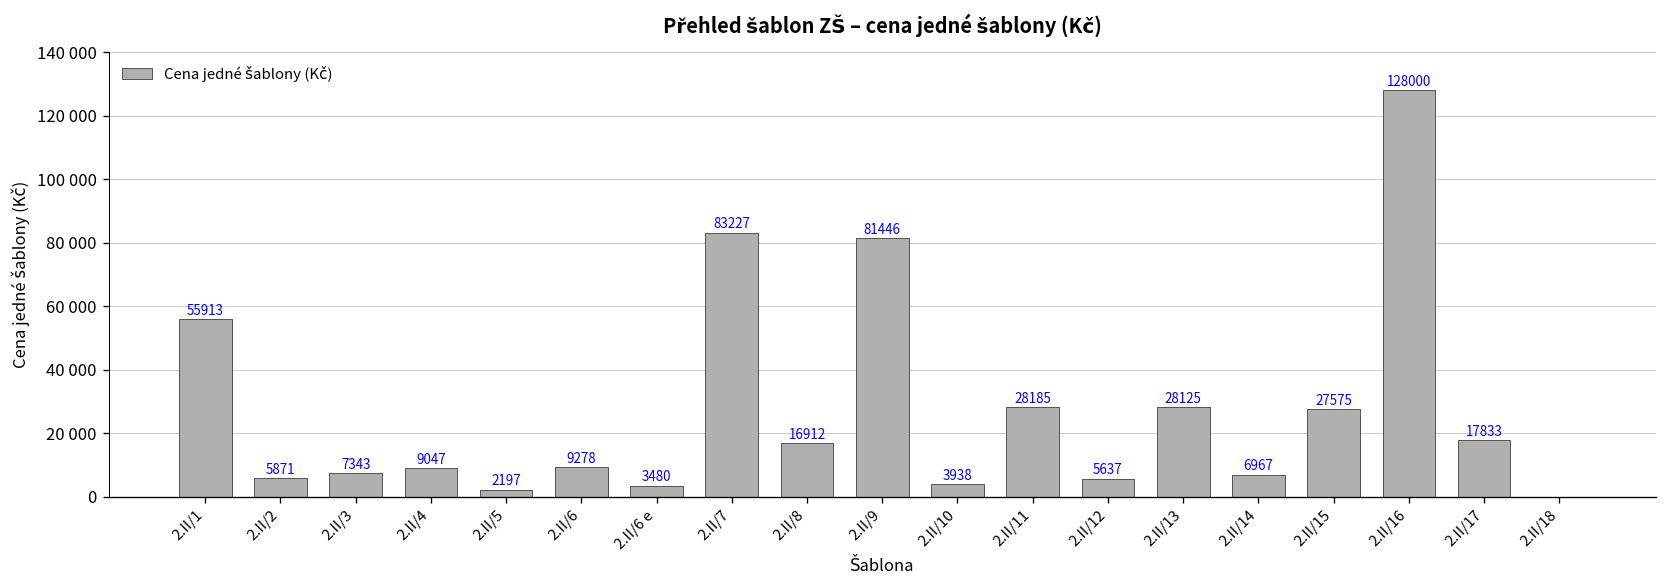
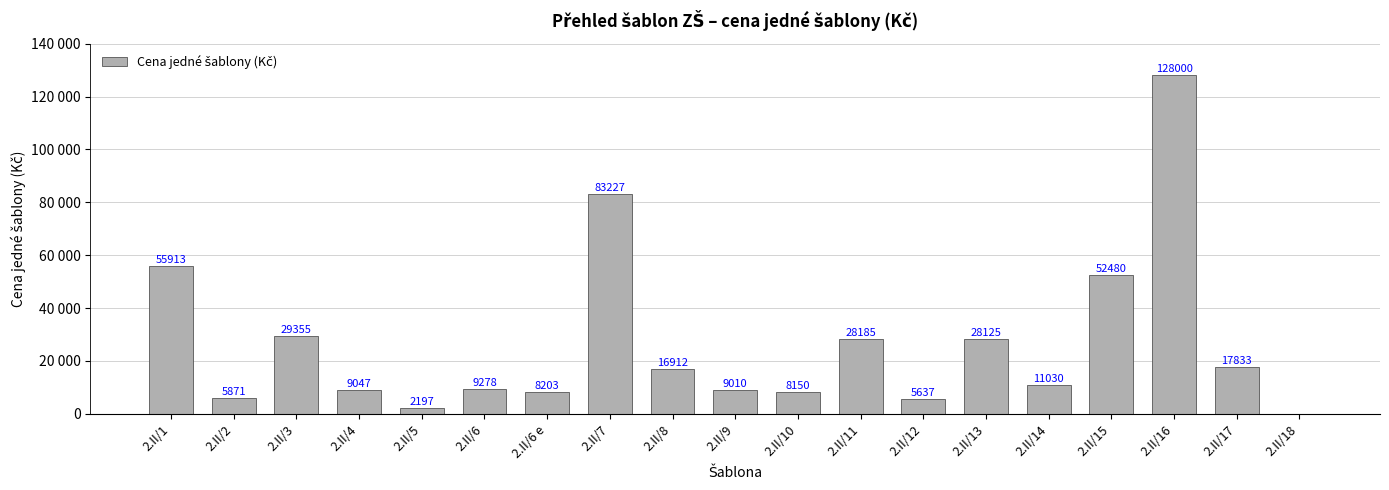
2.II/3: 7343 -> 29355
2.II/6 e: 3480 -> 8203
2.II/9: 81446 -> 9010
2.II/10: 3938 -> 8150
2.II/14: 6967 -> 11030
2.II/15: 27575 -> 52480
